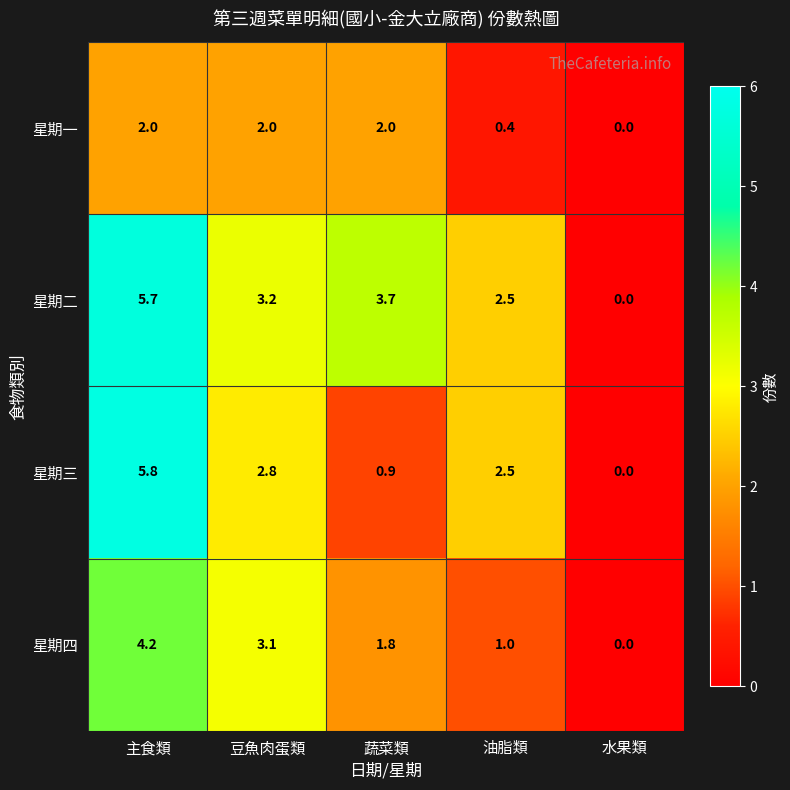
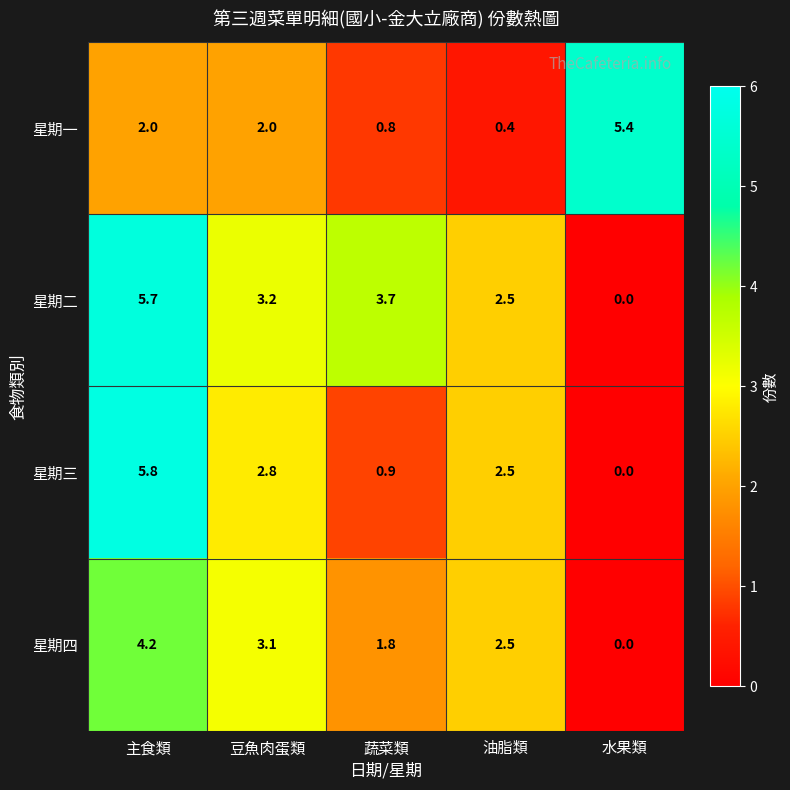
星期一, 蔬菜類: 2.0 -> 0.8
星期一, 水果類: 0.0 -> 5.4
星期四, 油脂類: 1.0 -> 2.5
